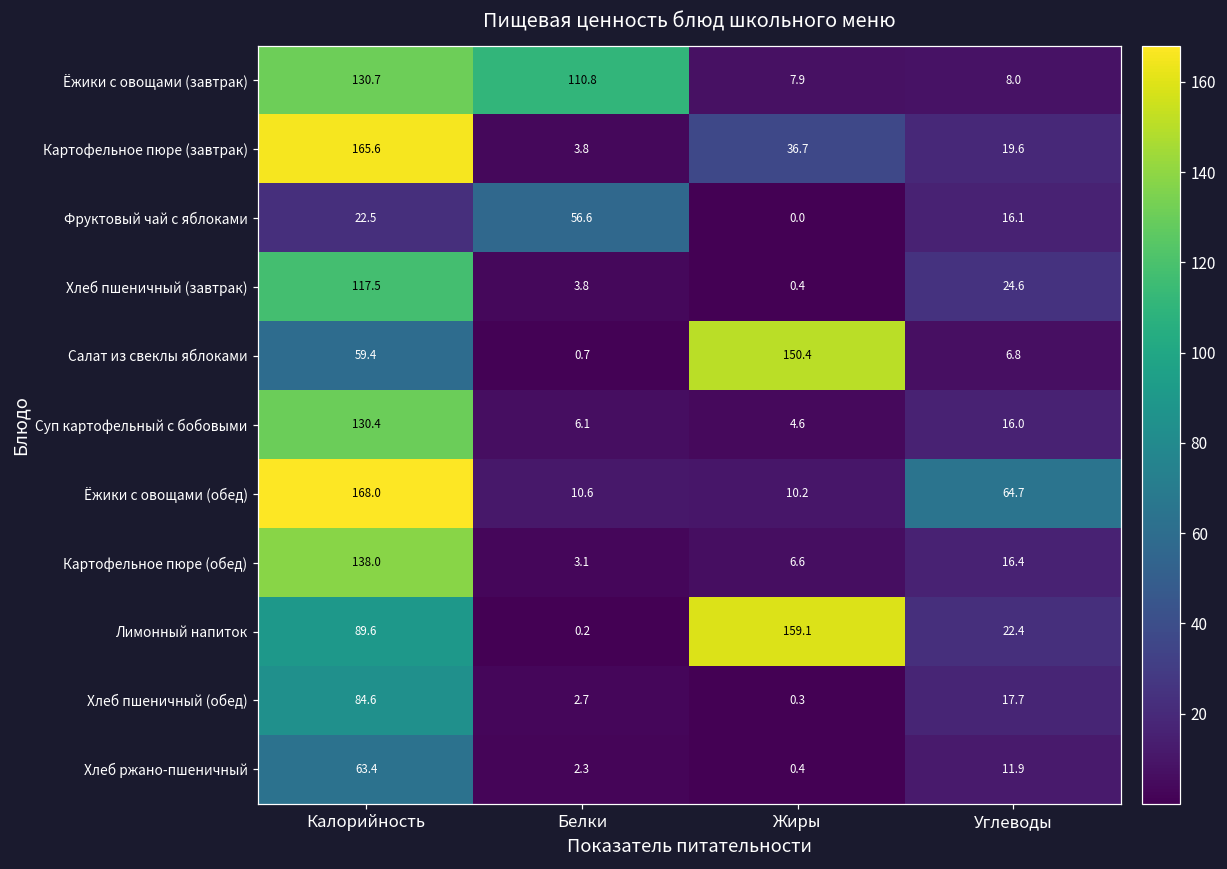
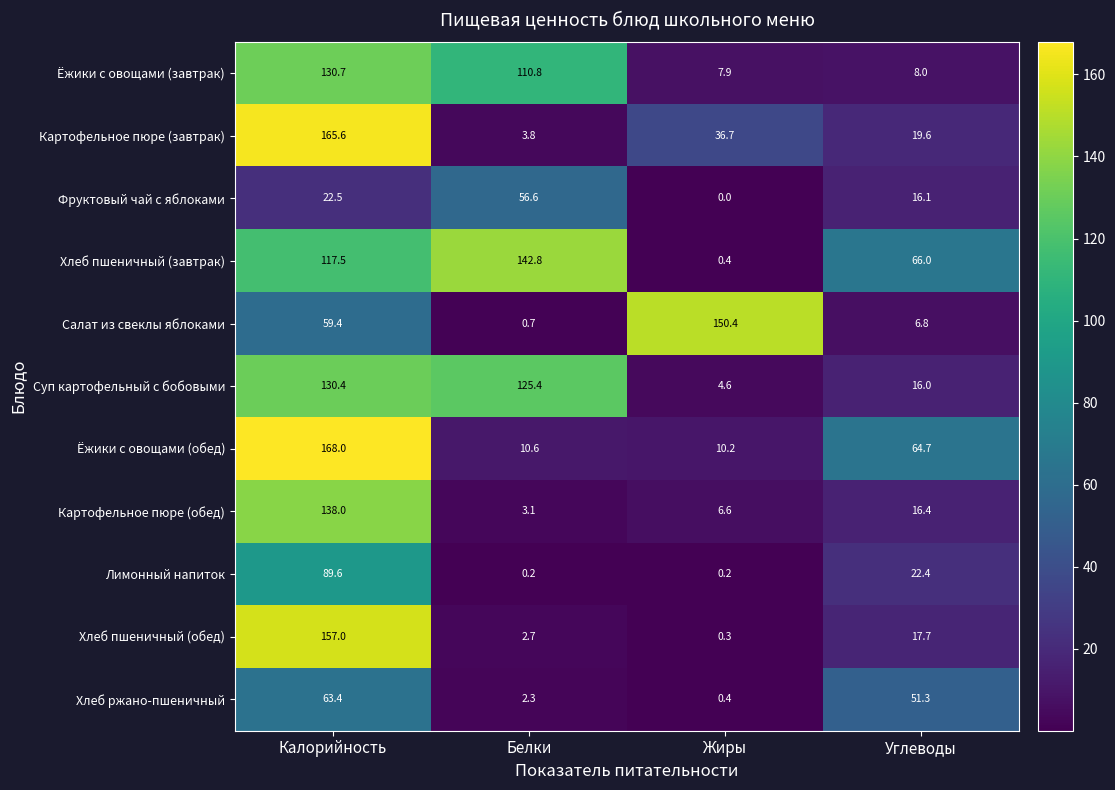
Хлеб пшеничный (завтрак), Белки: 3.8 -> 142.8
Хлеб пшеничный (завтрак), Углеводы: 24.6 -> 66.0
Суп картофельный с бобовыми, Белки: 6.1 -> 125.4
Лимонный напиток, Жиры: 159.1 -> 0.2
Хлеб пшеничный (обед), Калорийность: 84.6 -> 157.0
Хлеб ржано-пшеничный, Углеводы: 11.9 -> 51.3
